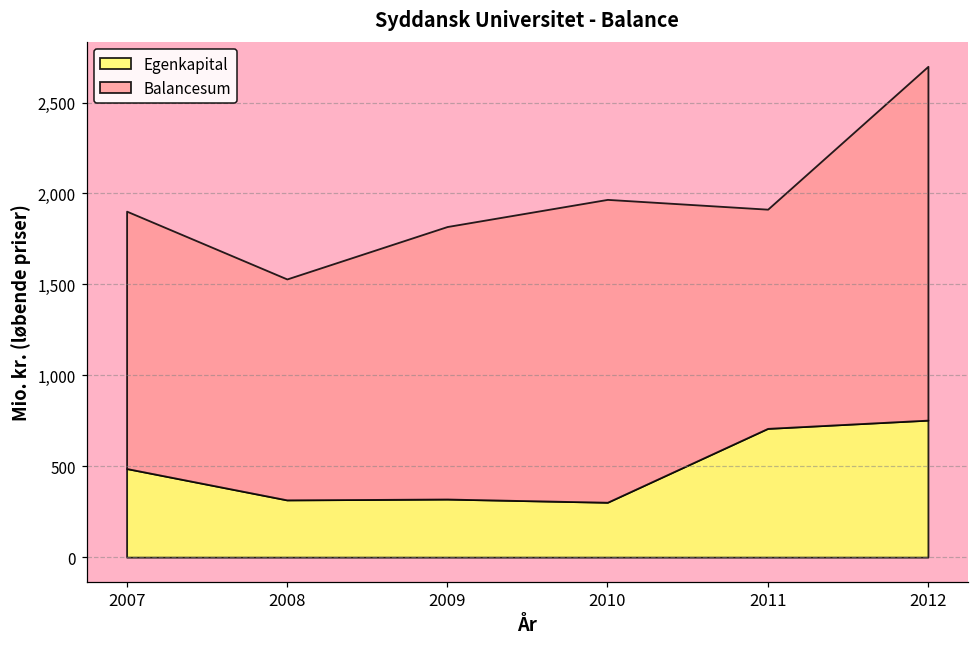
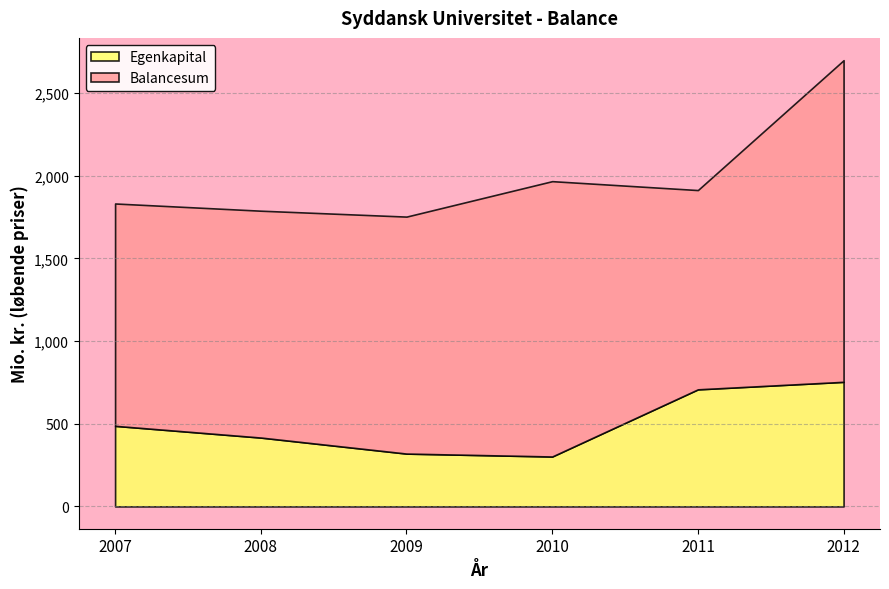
Balancesum, 2007: 1,420 -> 1,340
Egenkapital, 2008: 310 -> 420
Balancesum, 2008: 1,210 -> 1,370
Balancesum, 2009: 1,500 -> 1,430
